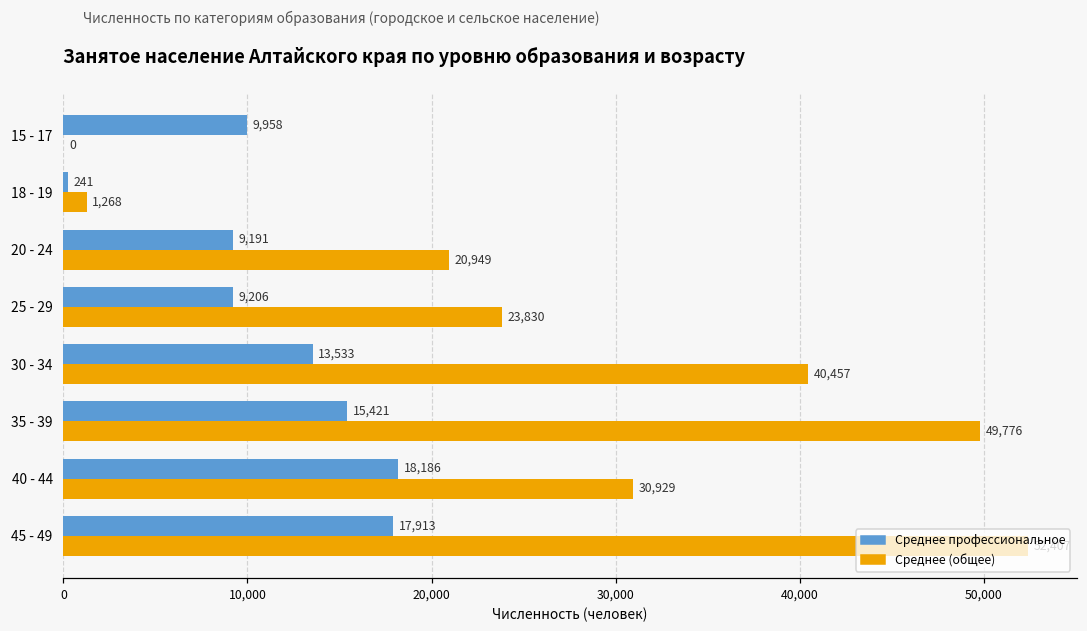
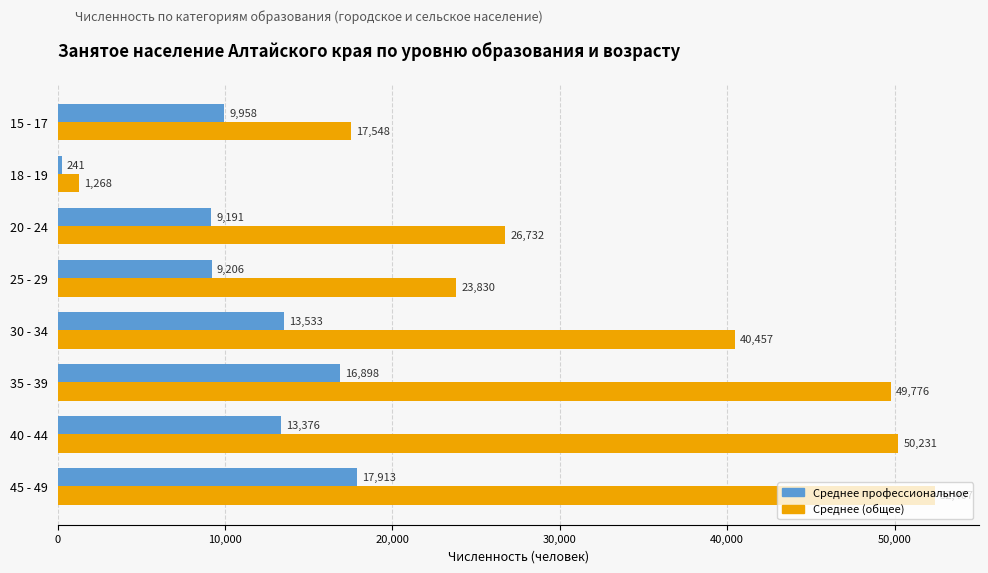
Среднее (общее), 15 - 17: 0 -> 17,548
Среднее (общее), 20 - 24: 20,949 -> 26,732
Среднее профессиональное, 35 - 39: 15,421 -> 16,898
Среднее профессиональное, 40 - 44: 18,186 -> 13,376
Среднее (общее), 40 - 44: 30,929 -> 50,231
